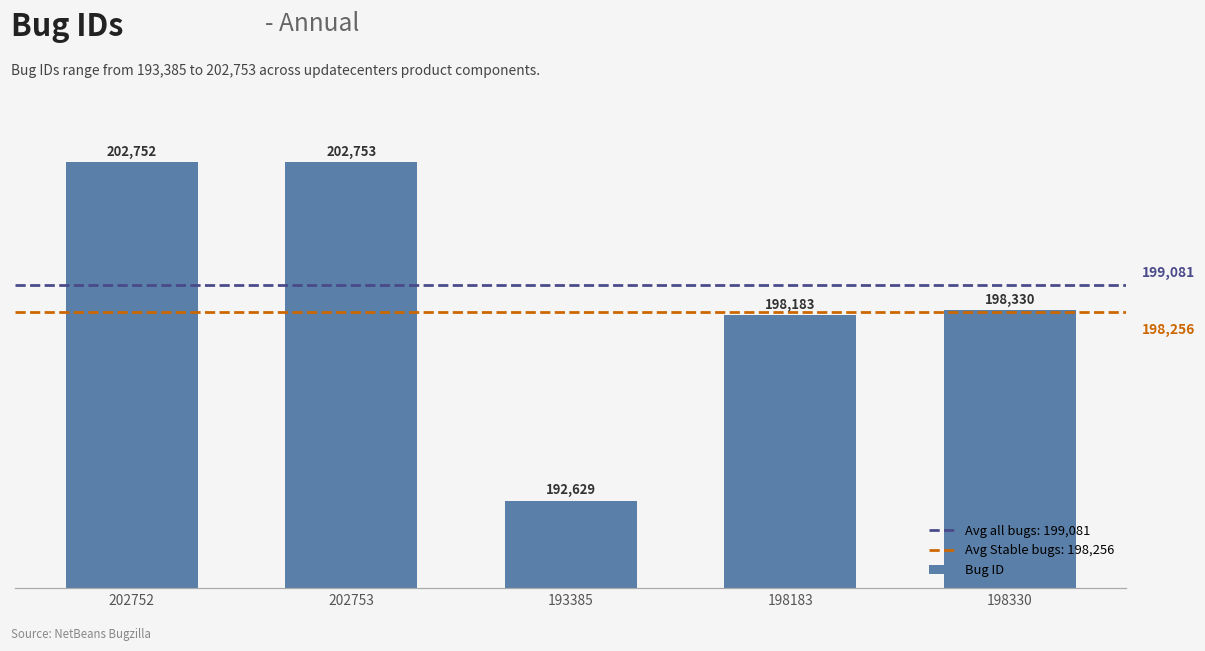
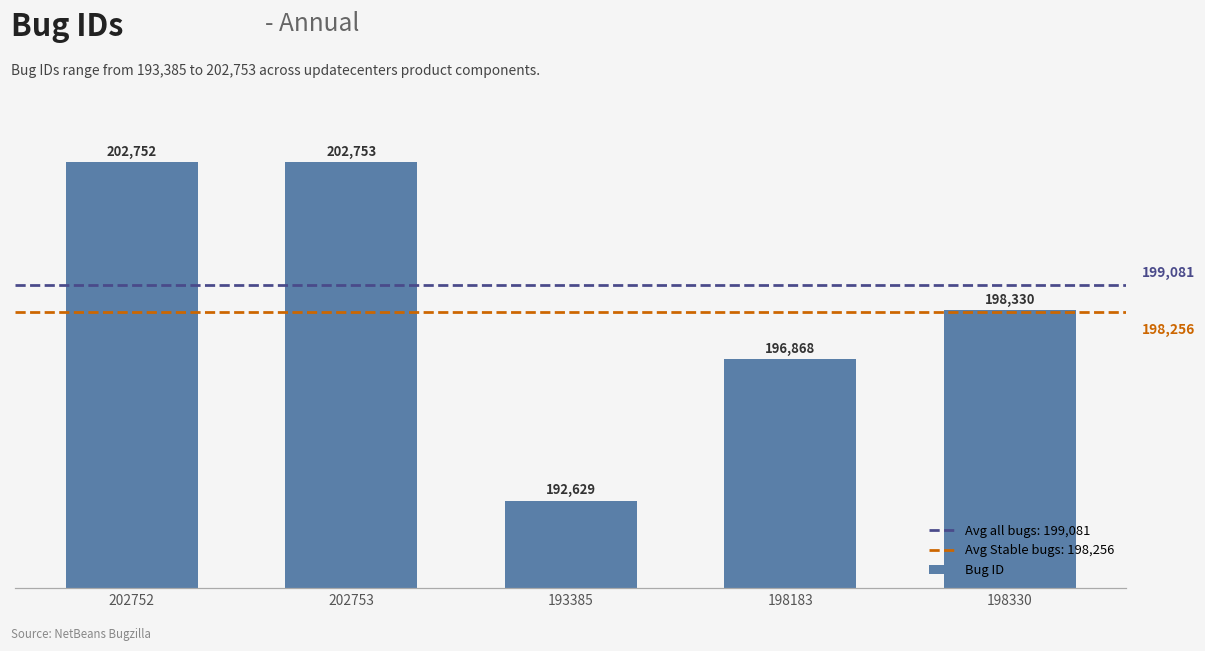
198183: 198,183 -> 196,868
